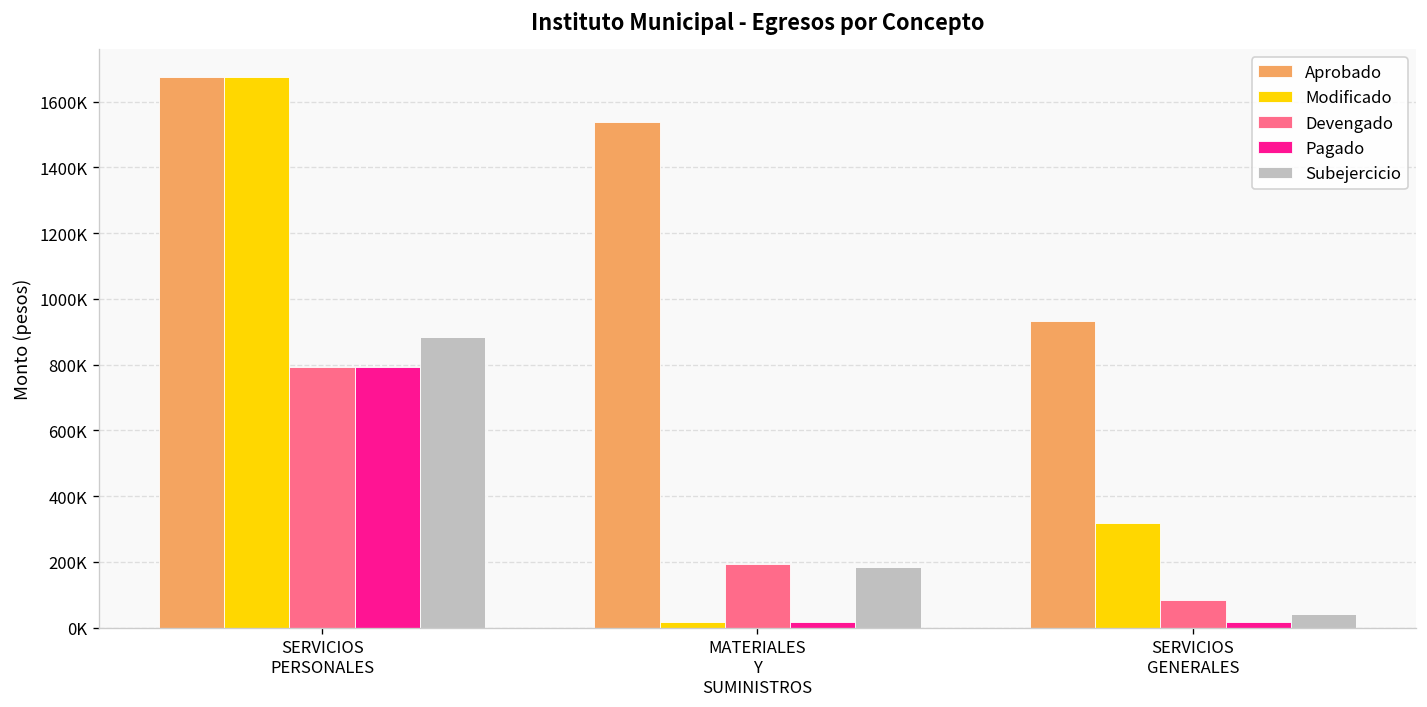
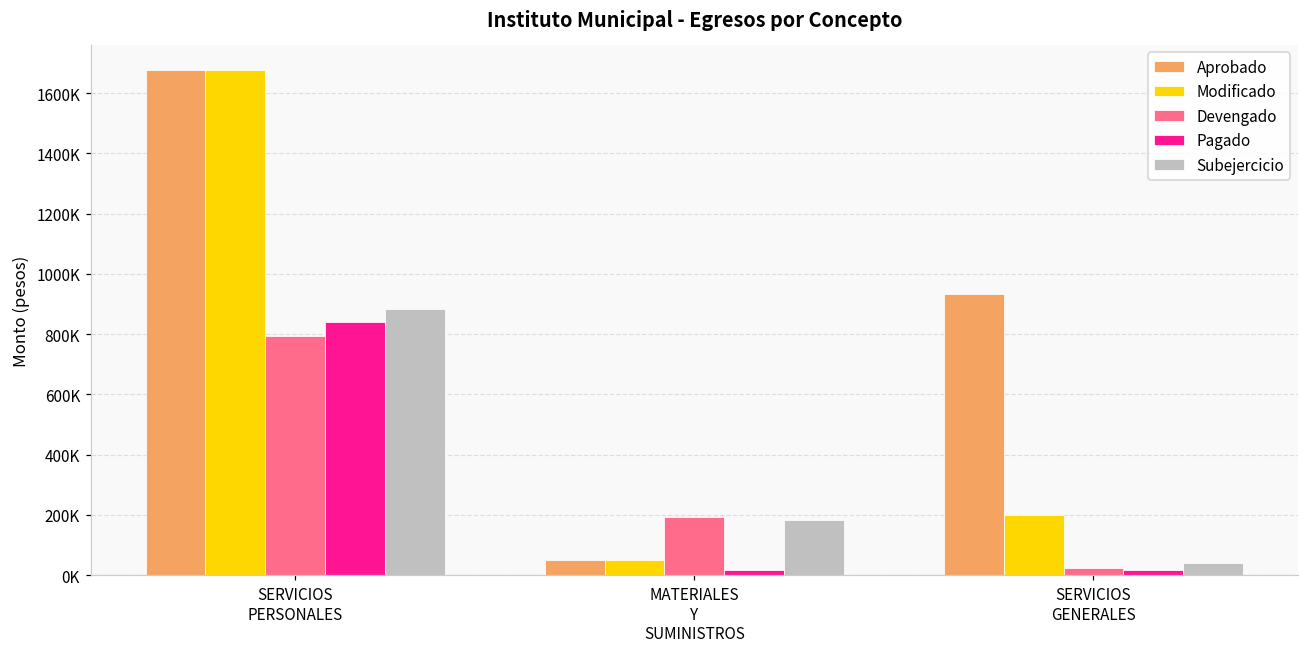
Pagado, SERVICIOS PERSONALES: 790000 -> 840000
Aprobado, MATERIALES Y SUMINISTROS: 1540000 -> 50000
Modificado, MATERIALES Y SUMINISTROS: 20000 -> 50000
Modificado, SERVICIOS GENERALES: 320000 -> 200000
Devengado, SERVICIOS GENERALES: 80000 -> 30000
